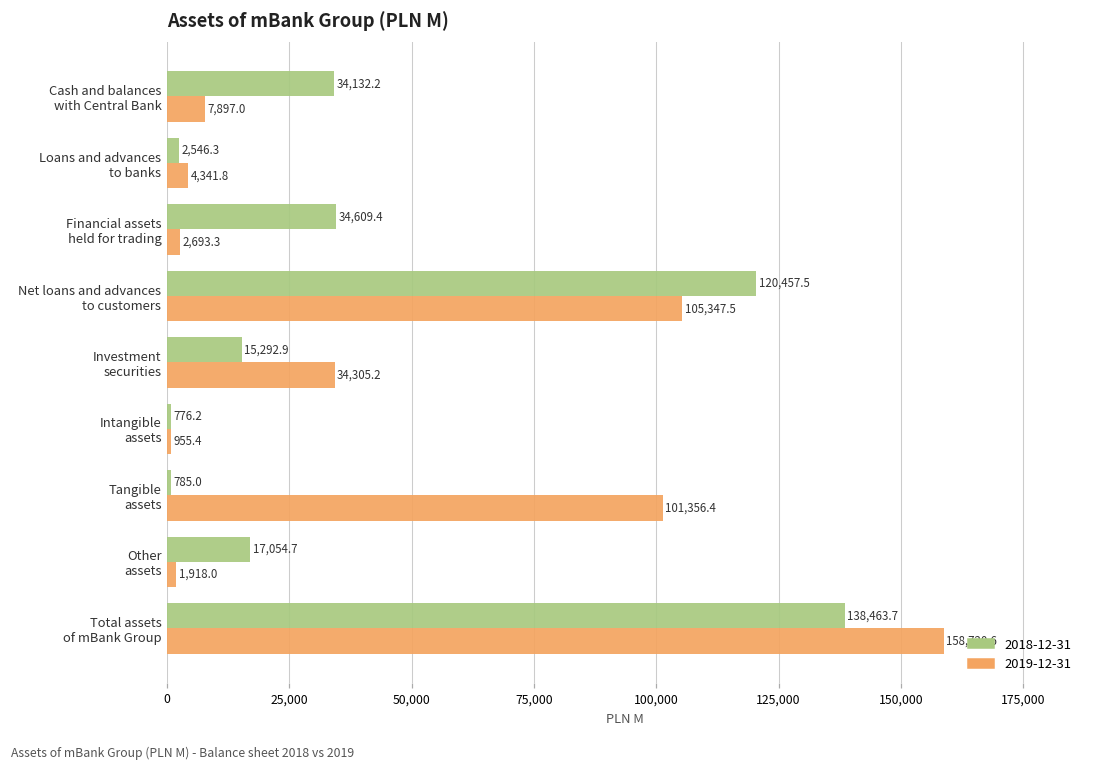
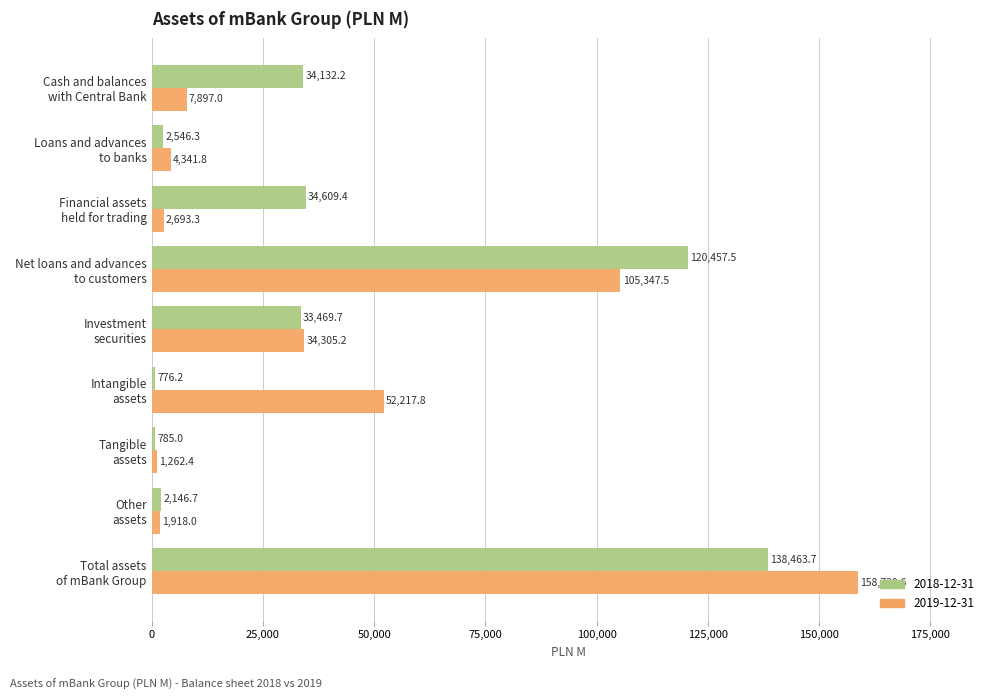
2018-12-31, Investment securities: 15,292.9 -> 33,469.7
2019-12-31, Intangible assets: 955.4 -> 52,217.8
2019-12-31, Tangible assets: 101,356.4 -> 1,262.4
2018-12-31, Other assets: 17,054.7 -> 2,146.7
